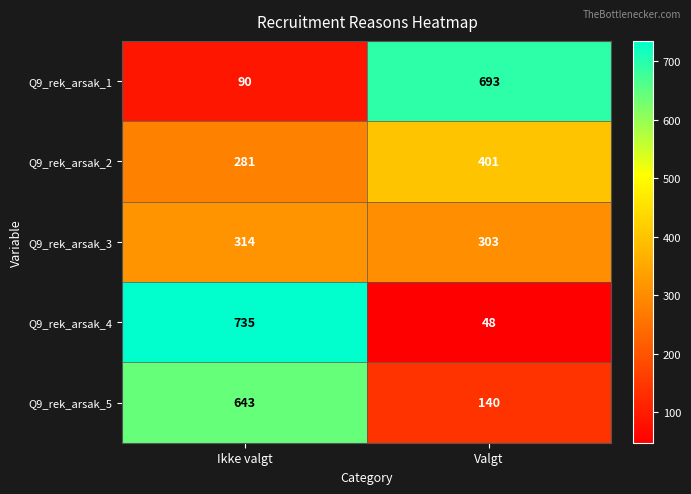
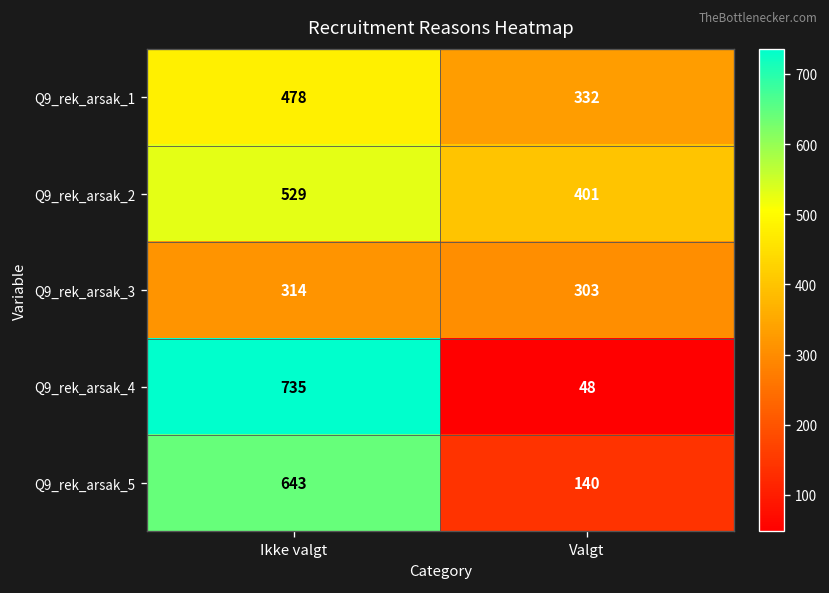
Q9_rek_arsak_1, Ikke valgt: 90 -> 478
Q9_rek_arsak_1, Valgt: 693 -> 332
Q9_rek_arsak_2, Ikke valgt: 281 -> 529
